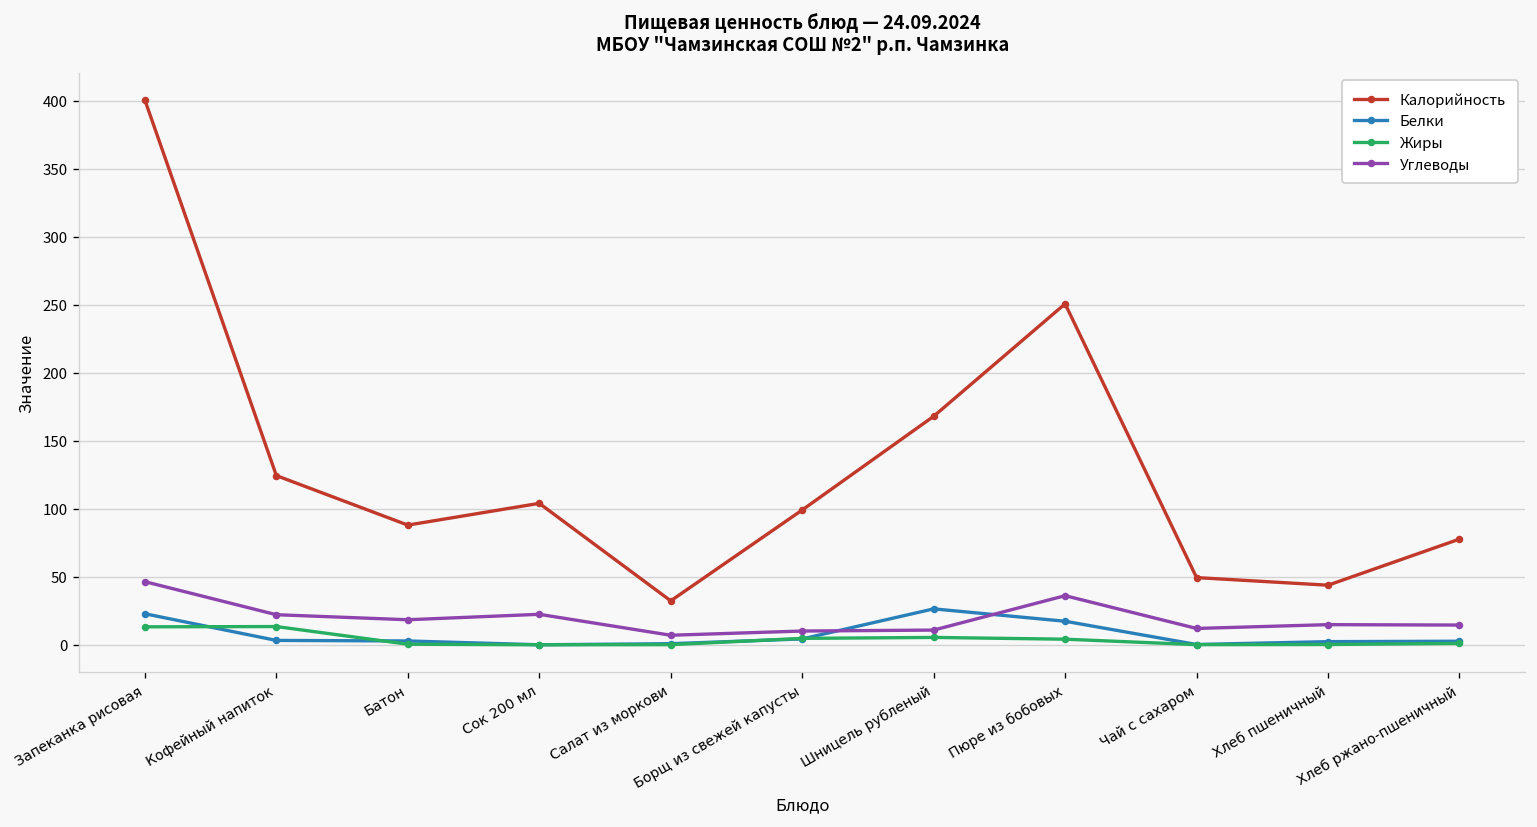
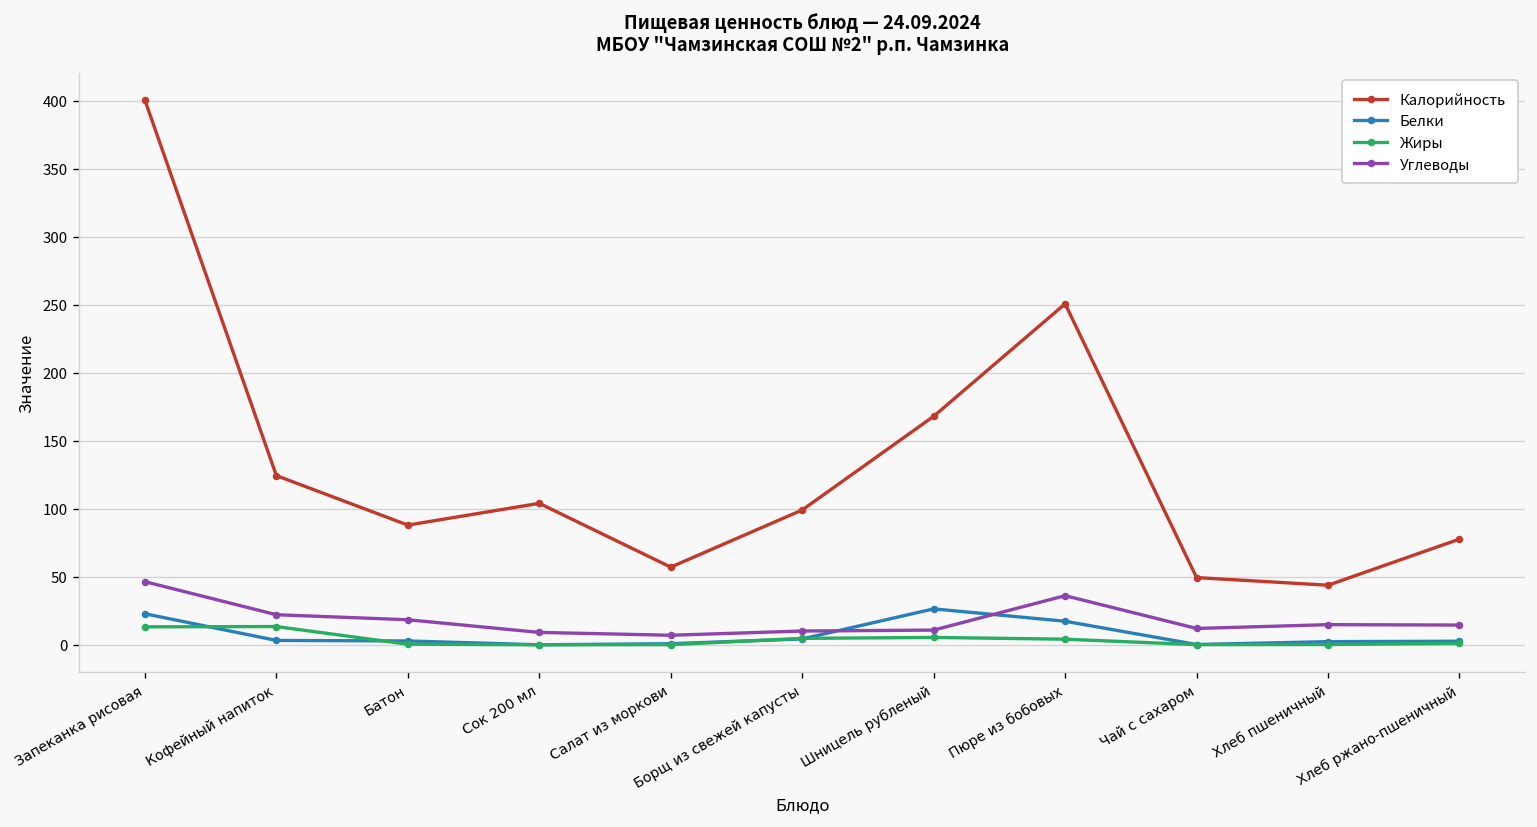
Углеводы, Сок 200 мл: 22 -> 9
Калорийность, Салат из моркови: 32 -> 57
